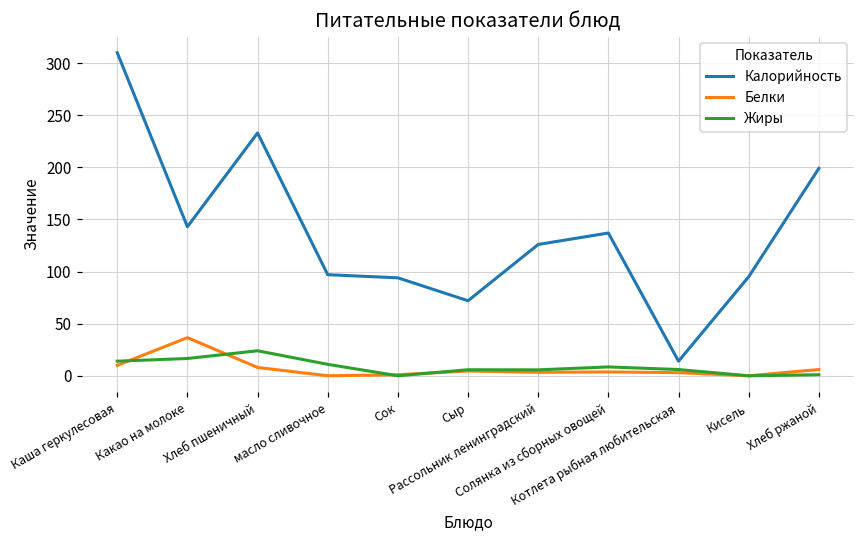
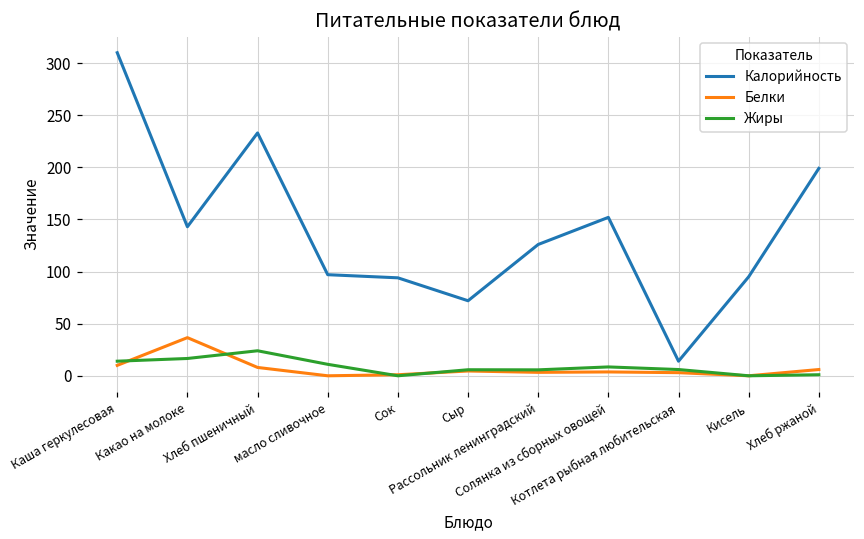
Калорийность, Солянка из сборных овощей: 140 -> 150
